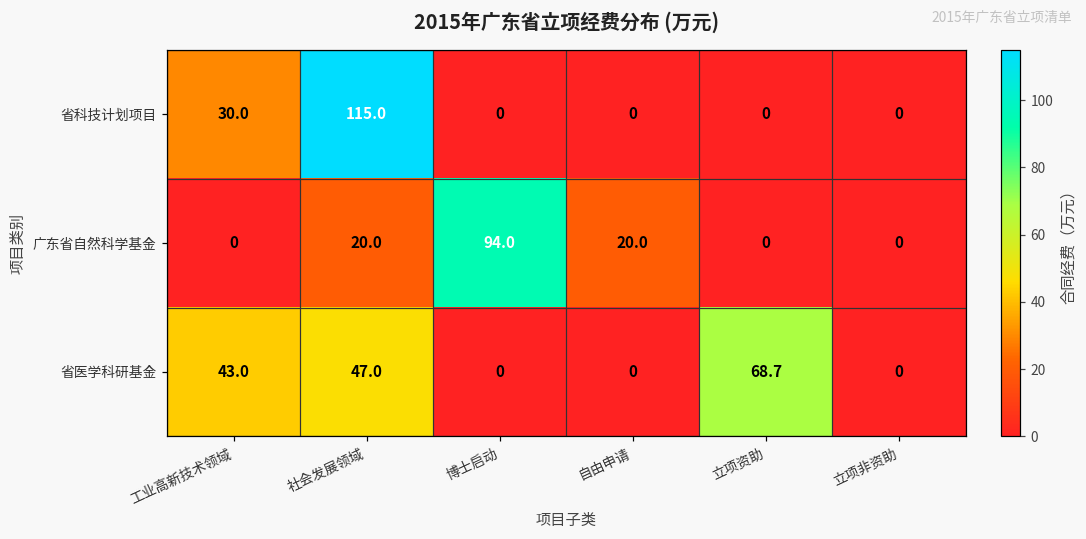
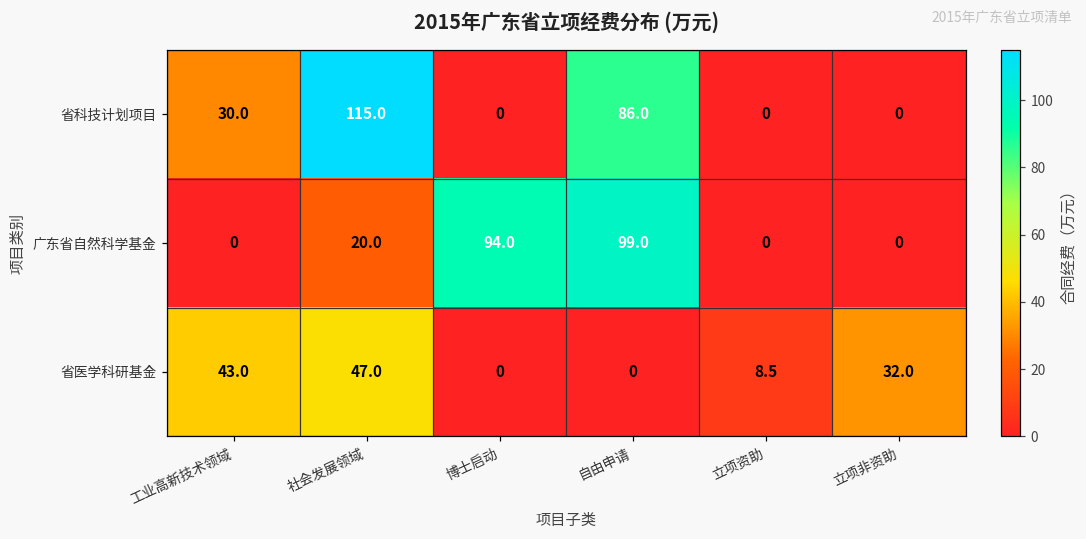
省科技计划项目, 自由申请: 0 -> 86.0
广东省自然科学基金, 自由申请: 20.0 -> 99.0
省医学科研基金, 立项资助: 68.7 -> 8.5
省医学科研基金, 立项非资助: 0 -> 32.0
